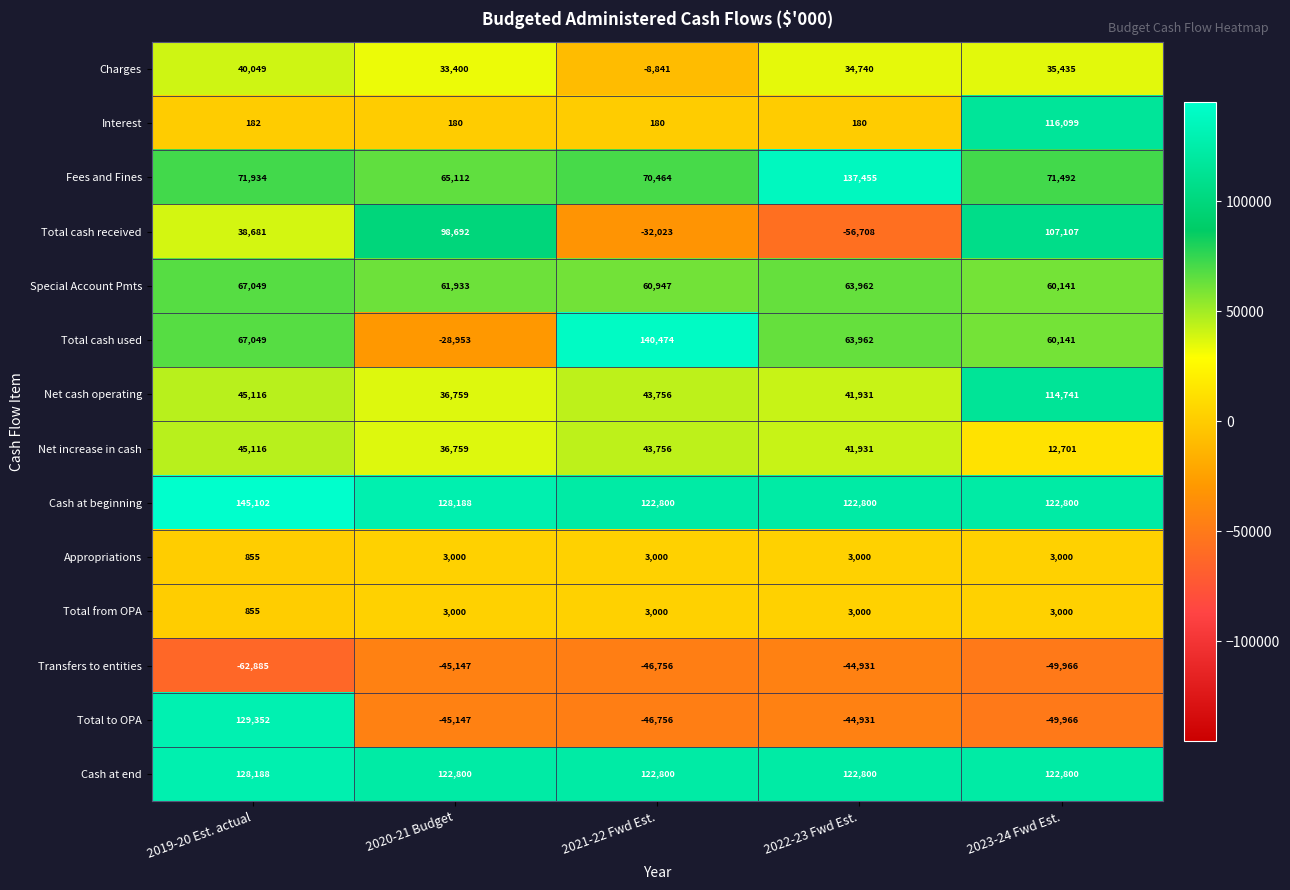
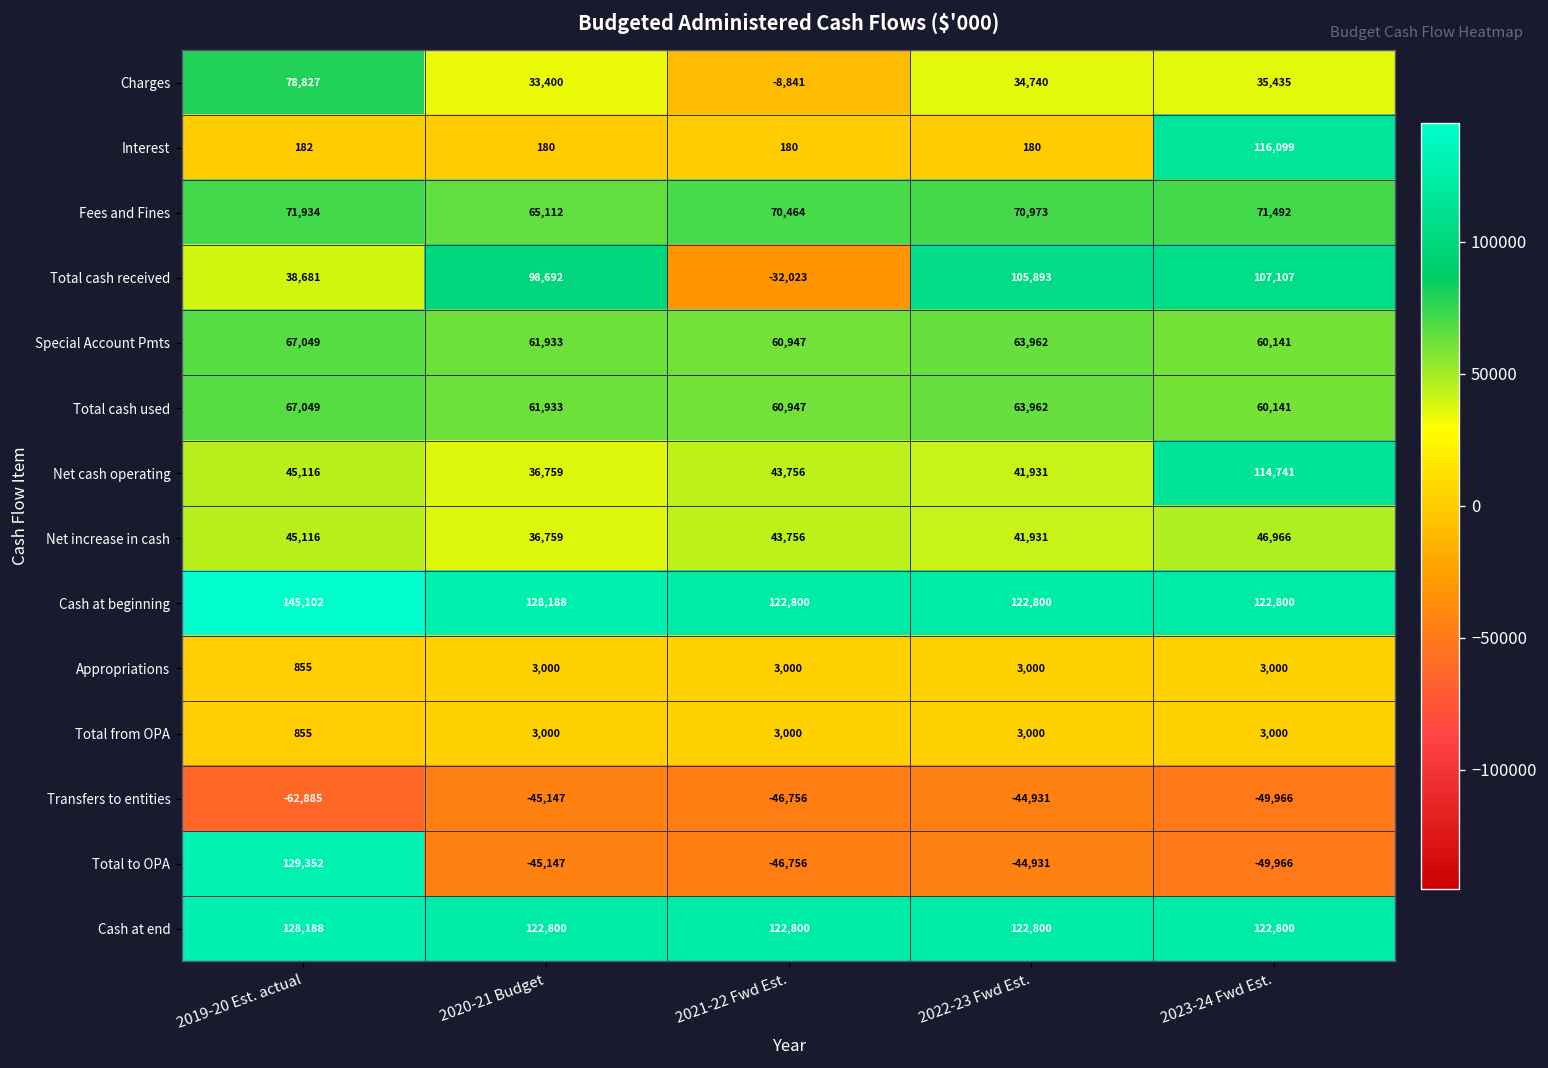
Charges, 2019-20 Est. actual: 40,049 -> 78,827
Fees and Fines, 2022-23 Fwd Est.: 137,455 -> 70,973
Total cash received, 2022-23 Fwd Est.: -56,708 -> 105,893
Total cash used, 2020-21 Budget: -28,953 -> 61,933
Total cash used, 2021-22 Fwd Est.: 140,474 -> 60,947
Net increase in cash, 2023-24 Fwd Est.: 12,701 -> 46,966
